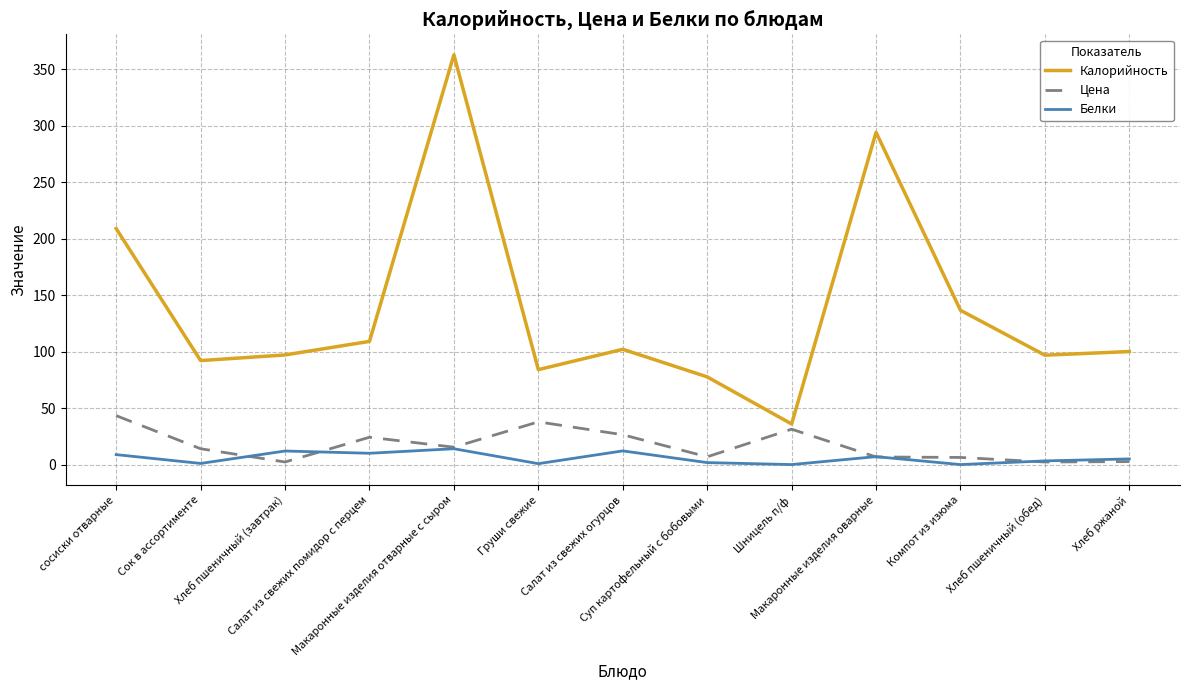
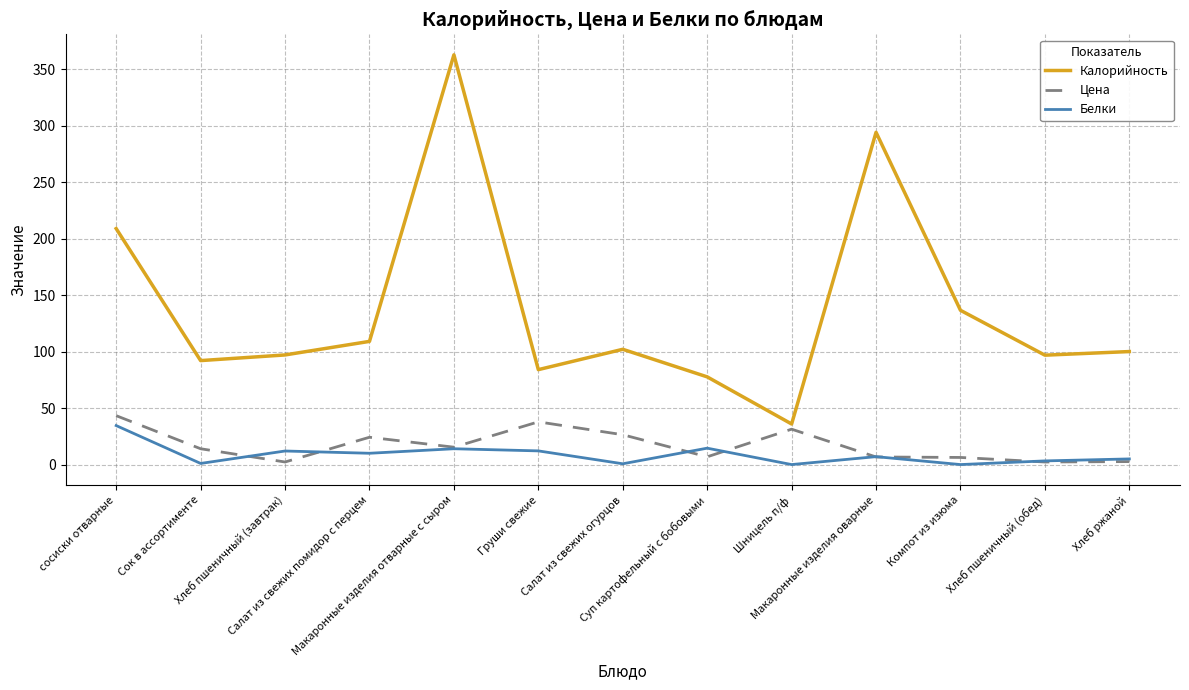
Белки, сосиски отварные: 9 -> 35
Белки, Груши свежие: 1 -> 12
Белки, Салат из свежих огурцов: 12 -> 1
Белки, Суп картофельный с бобовыми: 2 -> 15
